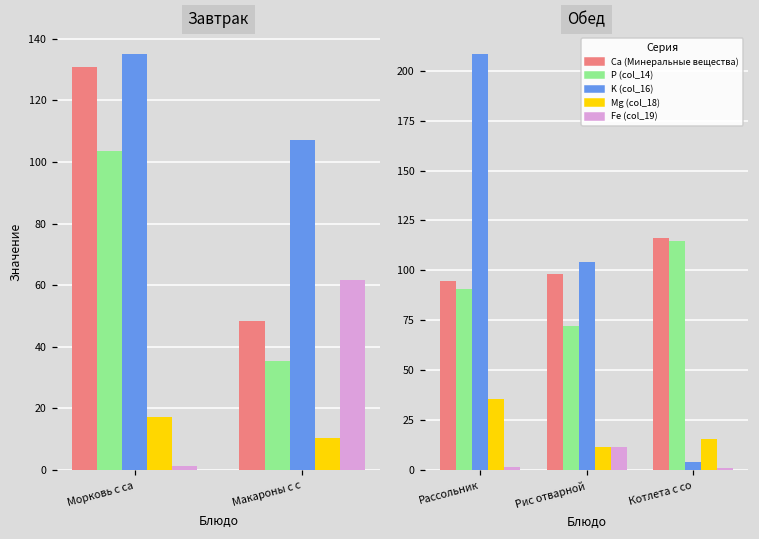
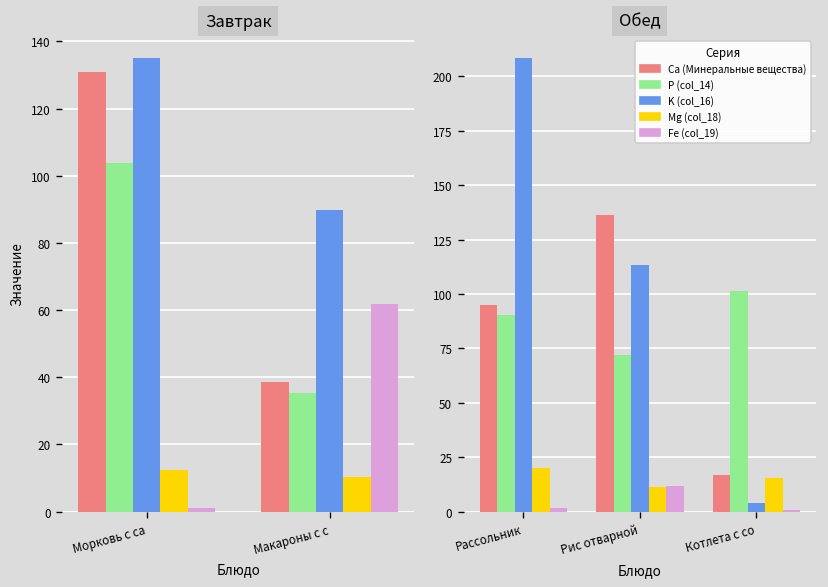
Завтрак, Mg (col_18), Морковь с са: 17 -> 13
Завтрак, Ca (Минеральные вещества), Макароны с с: 48 -> 39
Завтрак, K (col_16), Макароны с с: 107 -> 90
Обед, Mg (col_18), Рассольник: 36 -> 20
Обед, Ca (Минеральные вещества), Рис отварной: 98 -> 136
Обед, K (col_16), Рис отварной: 104 -> 113
Обед, Ca (Минеральные вещества), Котлета с со: 116 -> 17
Обед, P (col_14), Котлета с со: 115 -> 101
